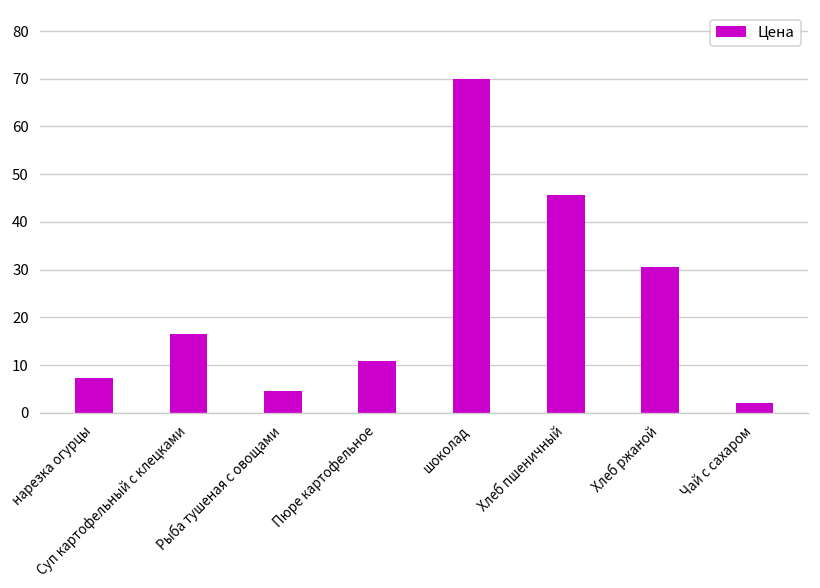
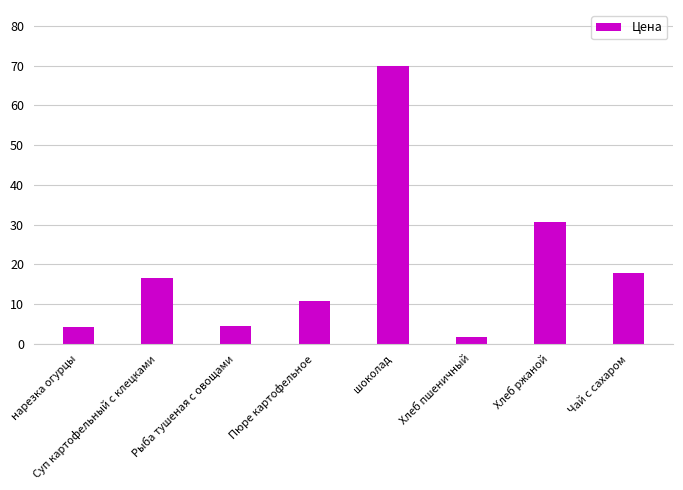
нарезка огурцы: 7 -> 4
Хлеб пшеничный: 46 -> 2
Чай с сахаром: 2 -> 18
